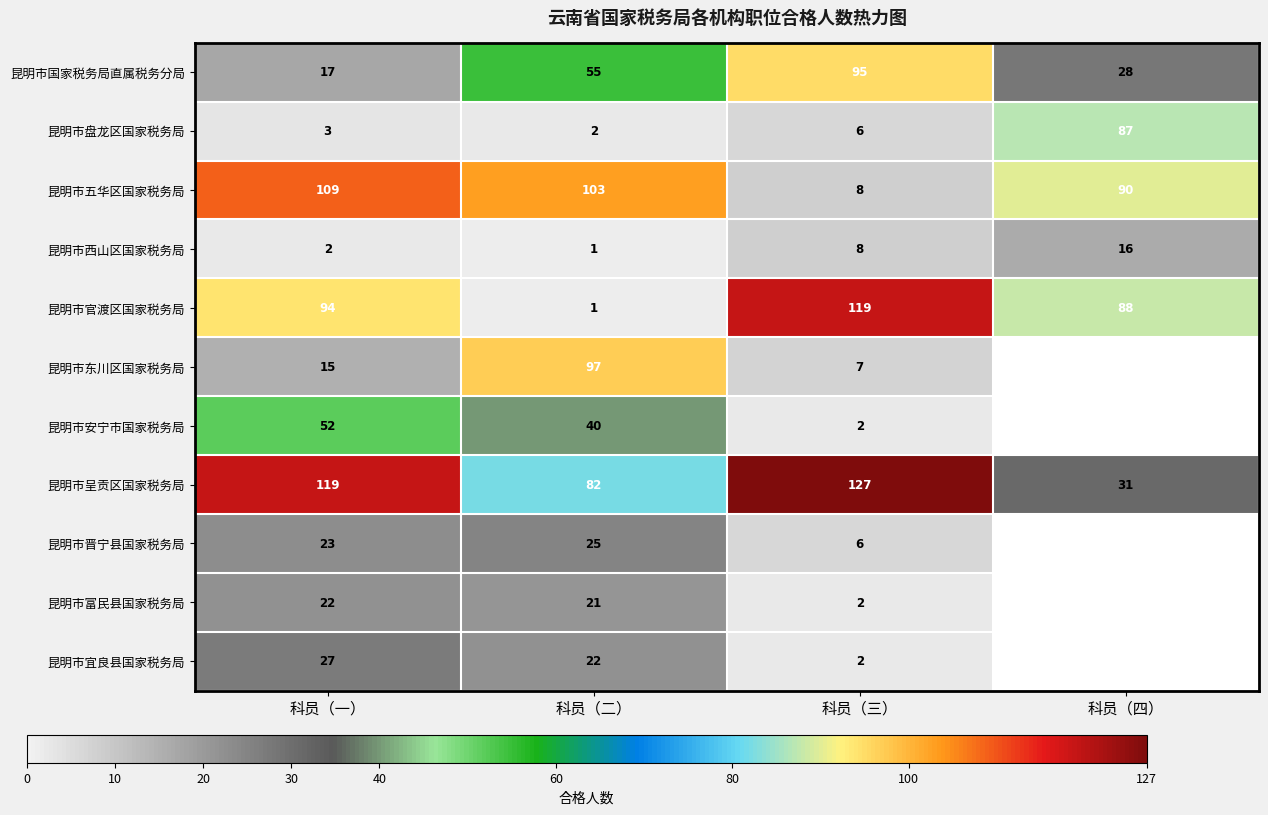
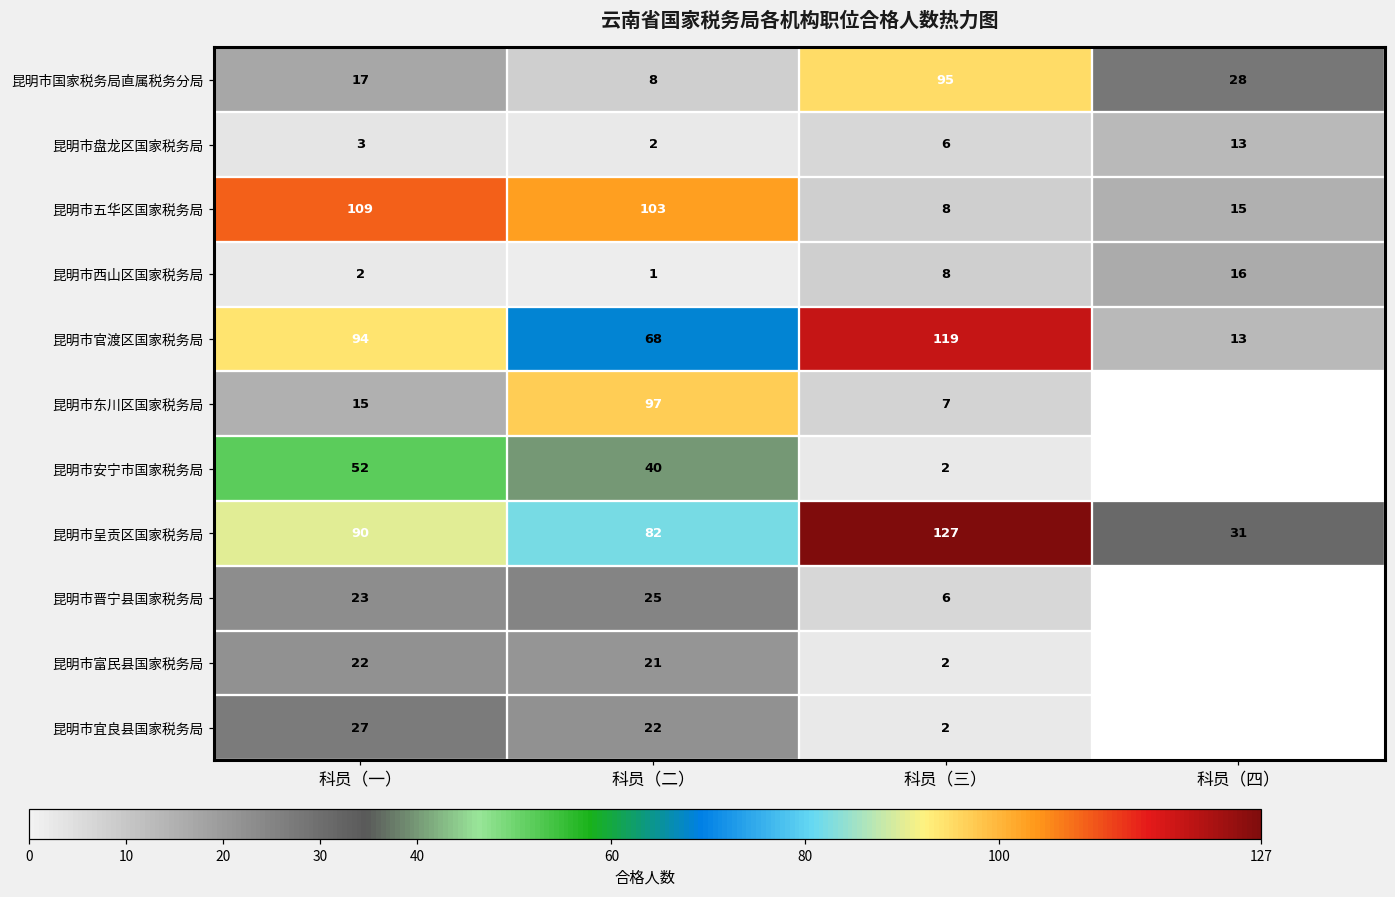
昆明市国家税务局直属税务分局, 科员（二）: 55 -> 8
昆明市盘龙区国家税务局, 科员（四）: 87 -> 13
昆明市五华区国家税务局, 科员（四）: 90 -> 15
昆明市官渡区国家税务局, 科员（二）: 1 -> 68
昆明市官渡区国家税务局, 科员（四）: 88 -> 13
昆明市呈贡区国家税务局, 科员（一）: 119 -> 90
